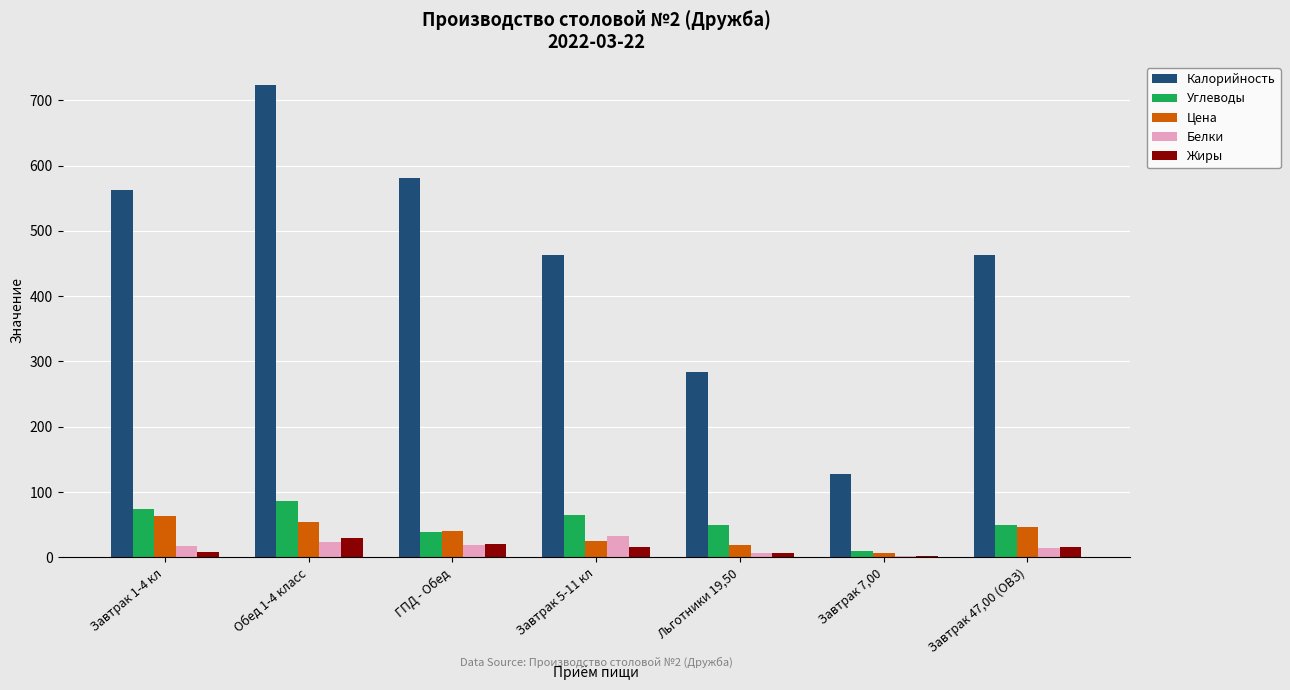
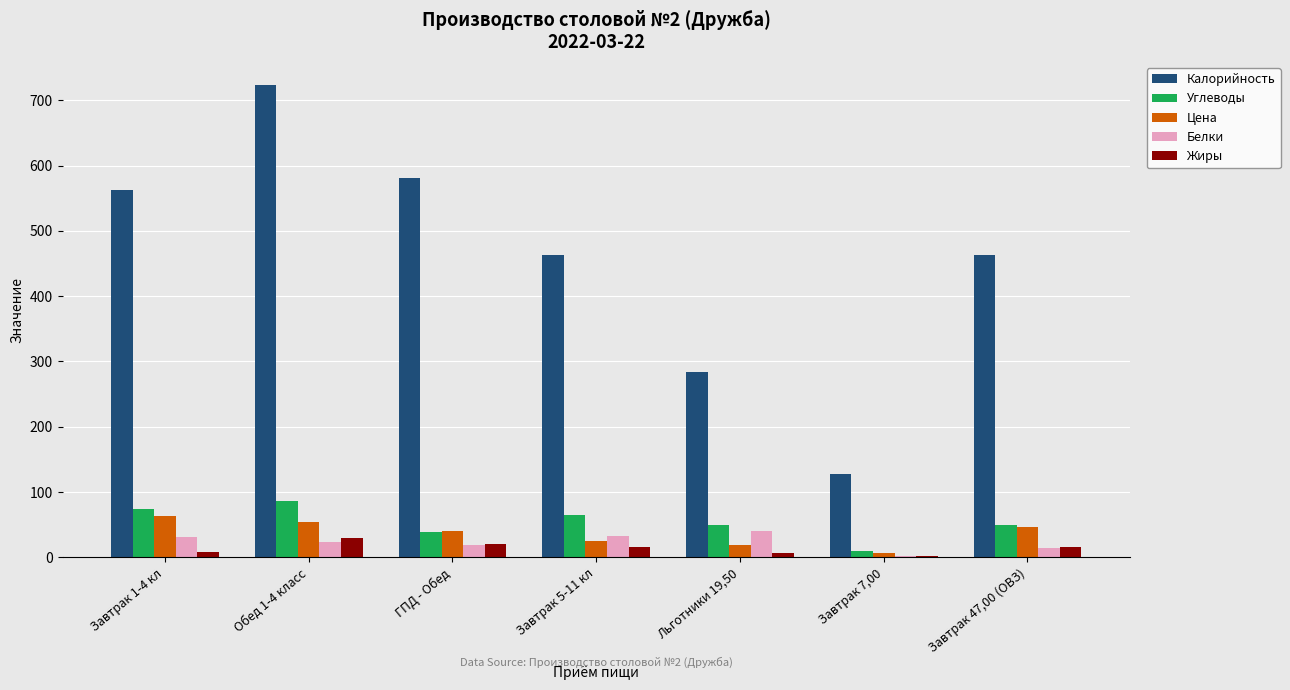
Белки, Завтрак 1-4 кл: 20 -> 30
Белки, Льготники 19,50: 10 -> 40
